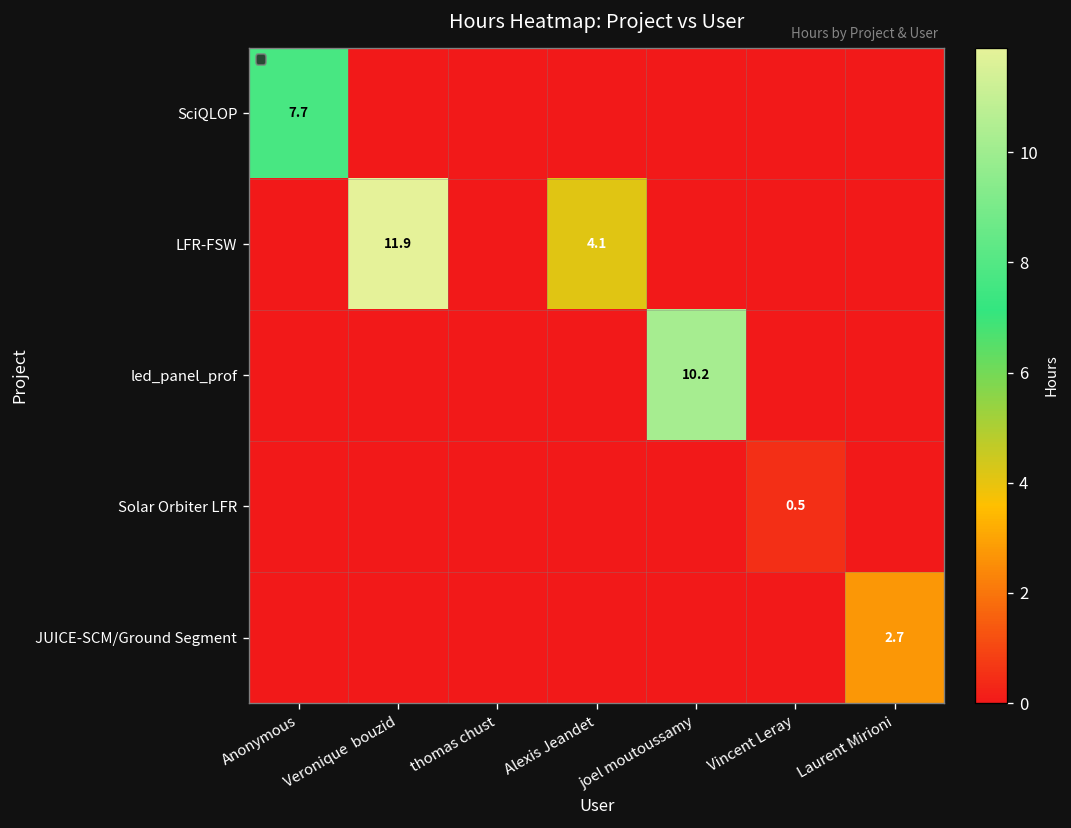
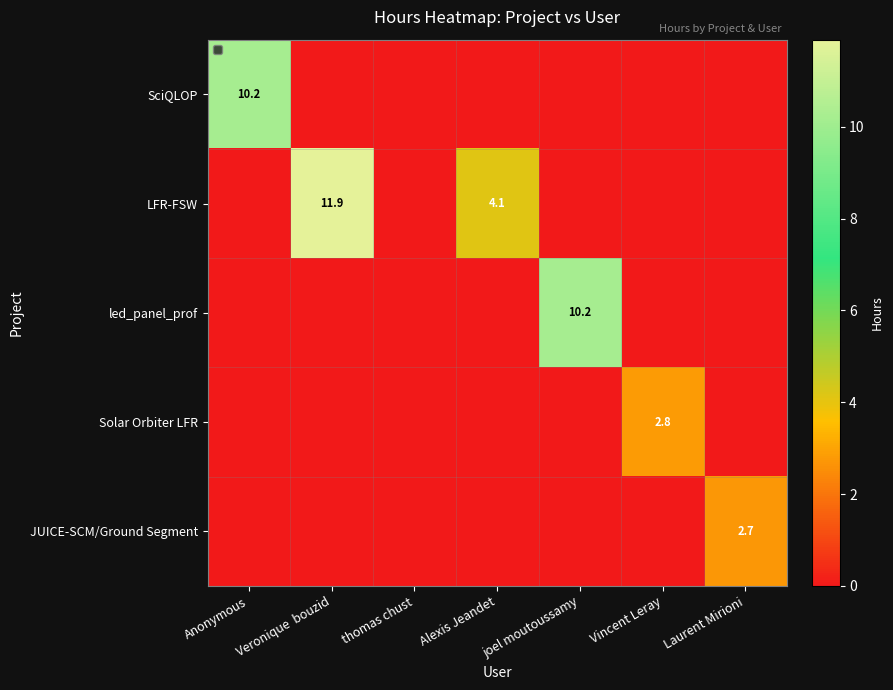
SciQLOP, Anonymous: 7.7 -> 10.2
Solar Orbiter LFR, Vincent Leray: 0.5 -> 2.8
